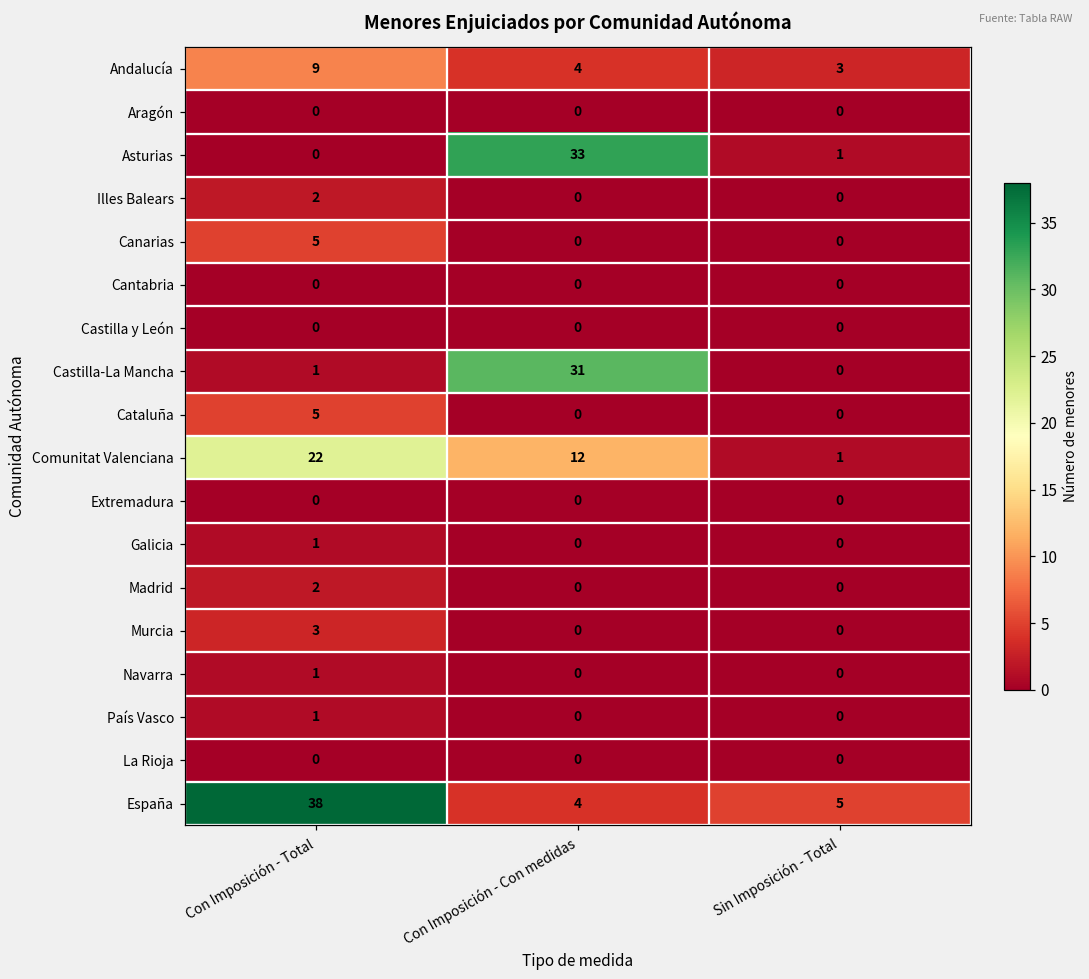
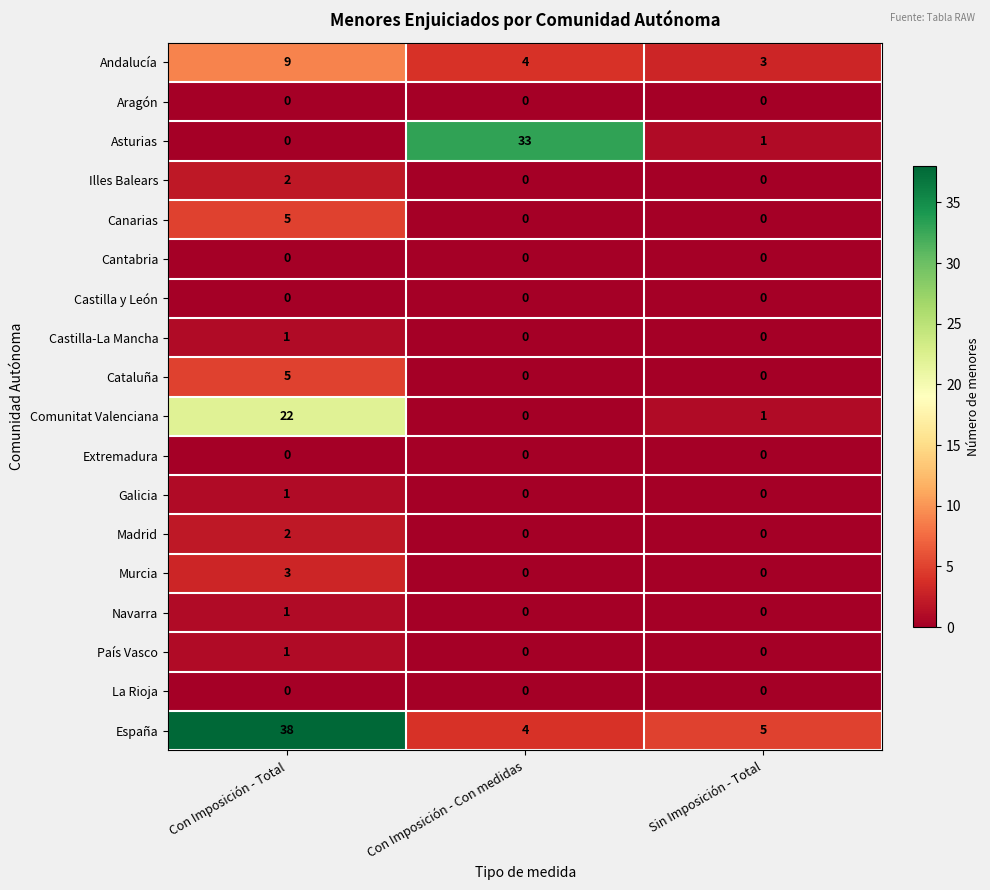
Castilla-La Mancha, Con Imposición - Con medidas: 31 -> 0
Comunitat Valenciana, Con Imposición - Con medidas: 12 -> 0
